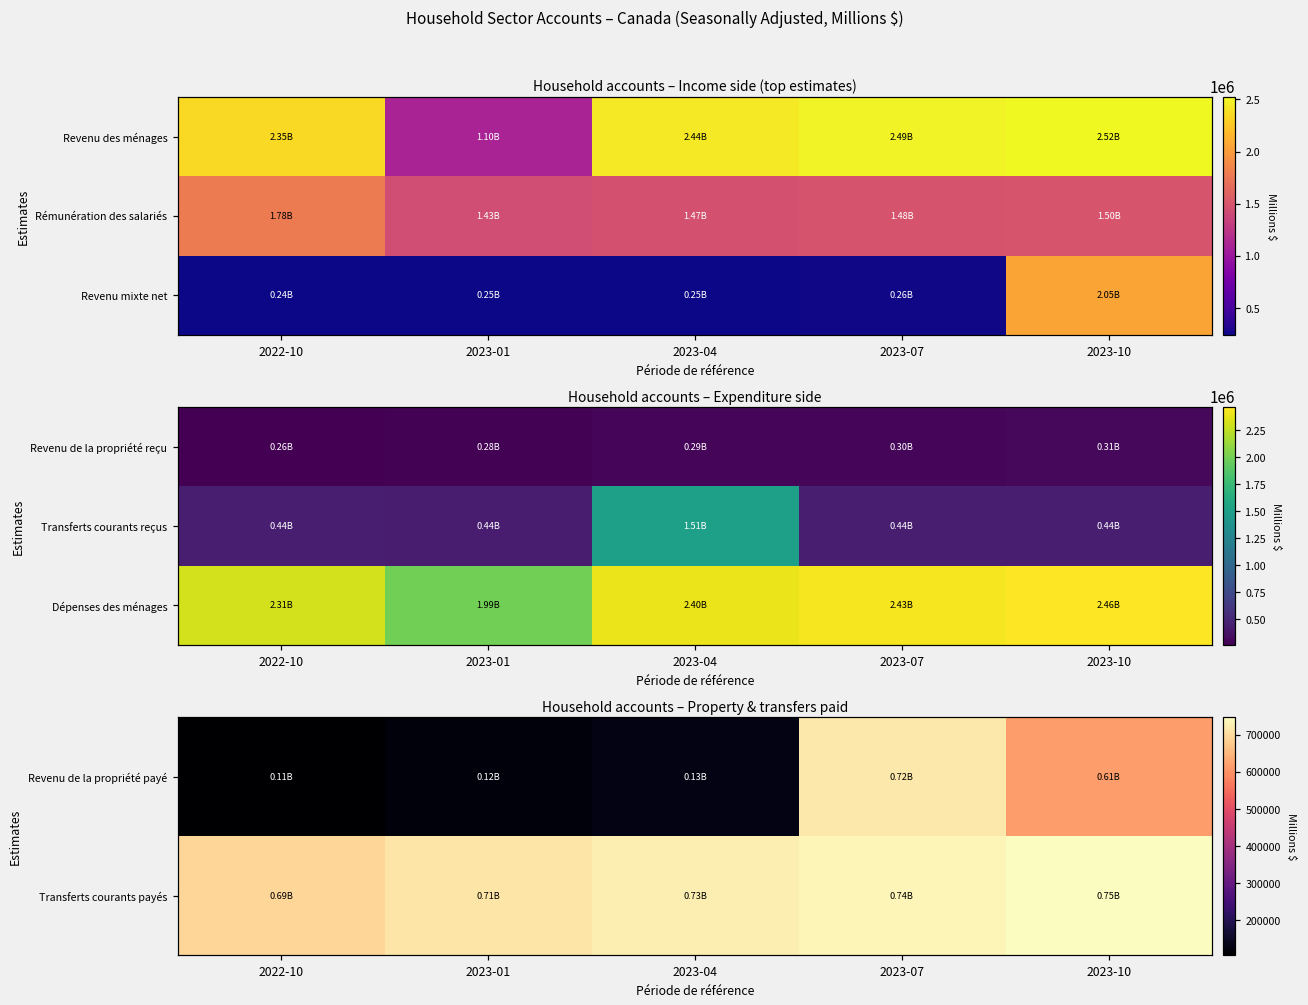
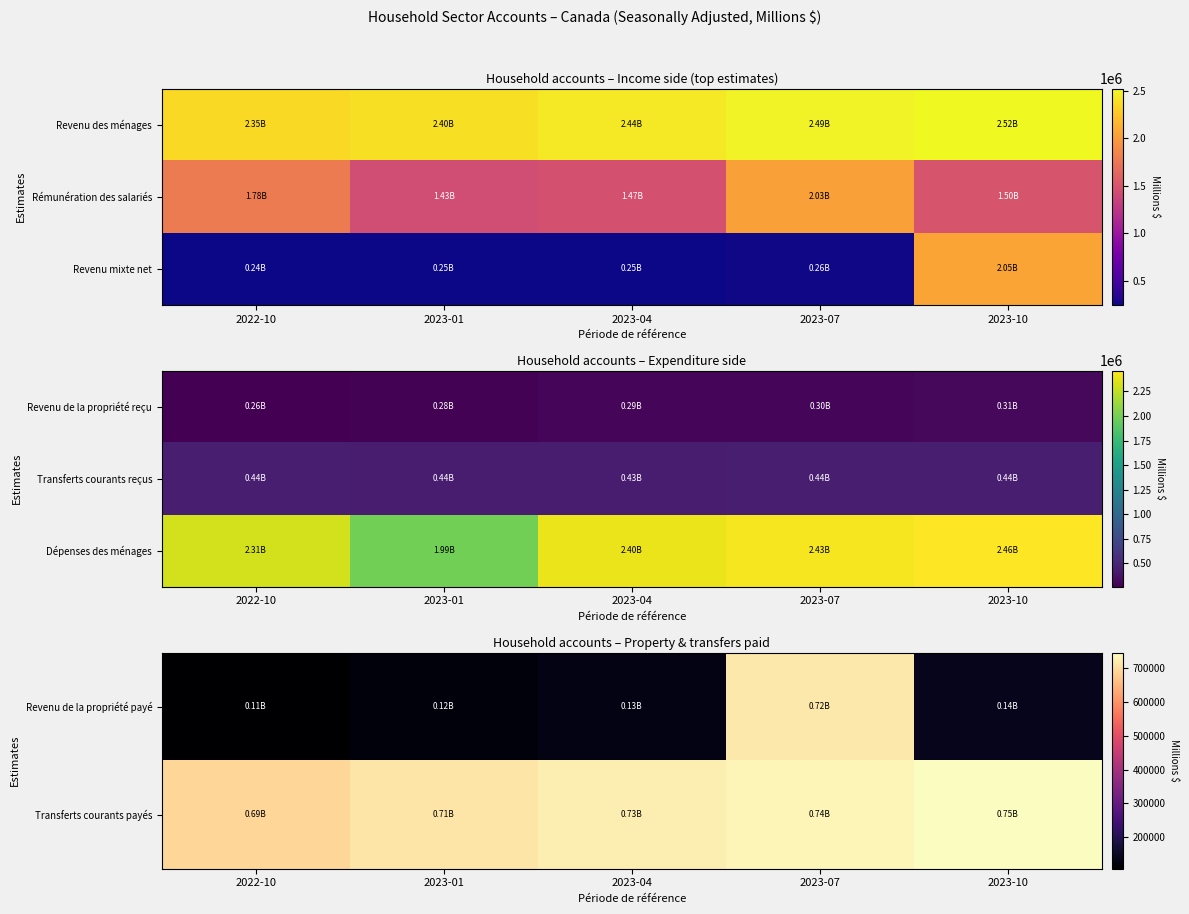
Household accounts – Income side (top estimates), Revenu des ménages, 2023-01: 1.10B -> 2.40B
Household accounts – Income side (top estimates), Rémunération des salariés, 2023-07: 1.48B -> 2.03B
Household accounts – Expenditure side, Transferts courants reçus, 2023-04: 1.51B -> 0.43B
Household accounts – Property & transfers paid, Revenu de la propriété payé, 2023-10: 0.61B -> 0.14B
